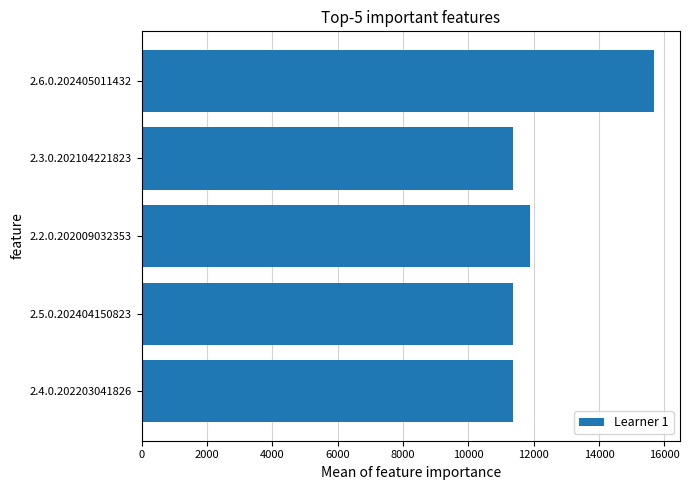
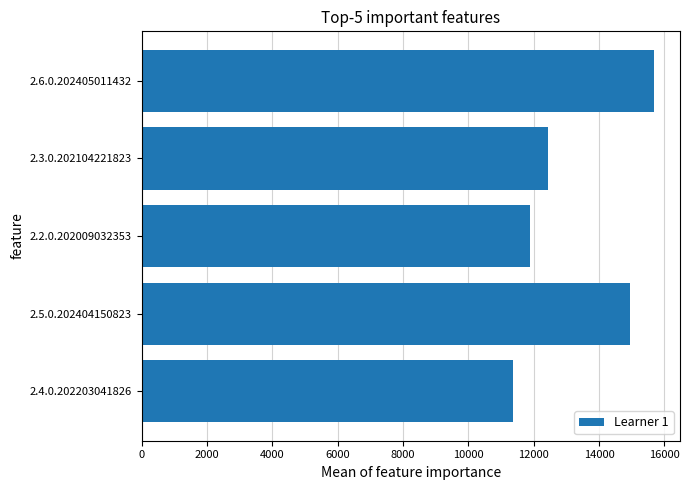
2.3.0.202104221823: 11400 -> 12400
2.5.0.202404150823: 11400 -> 15000
